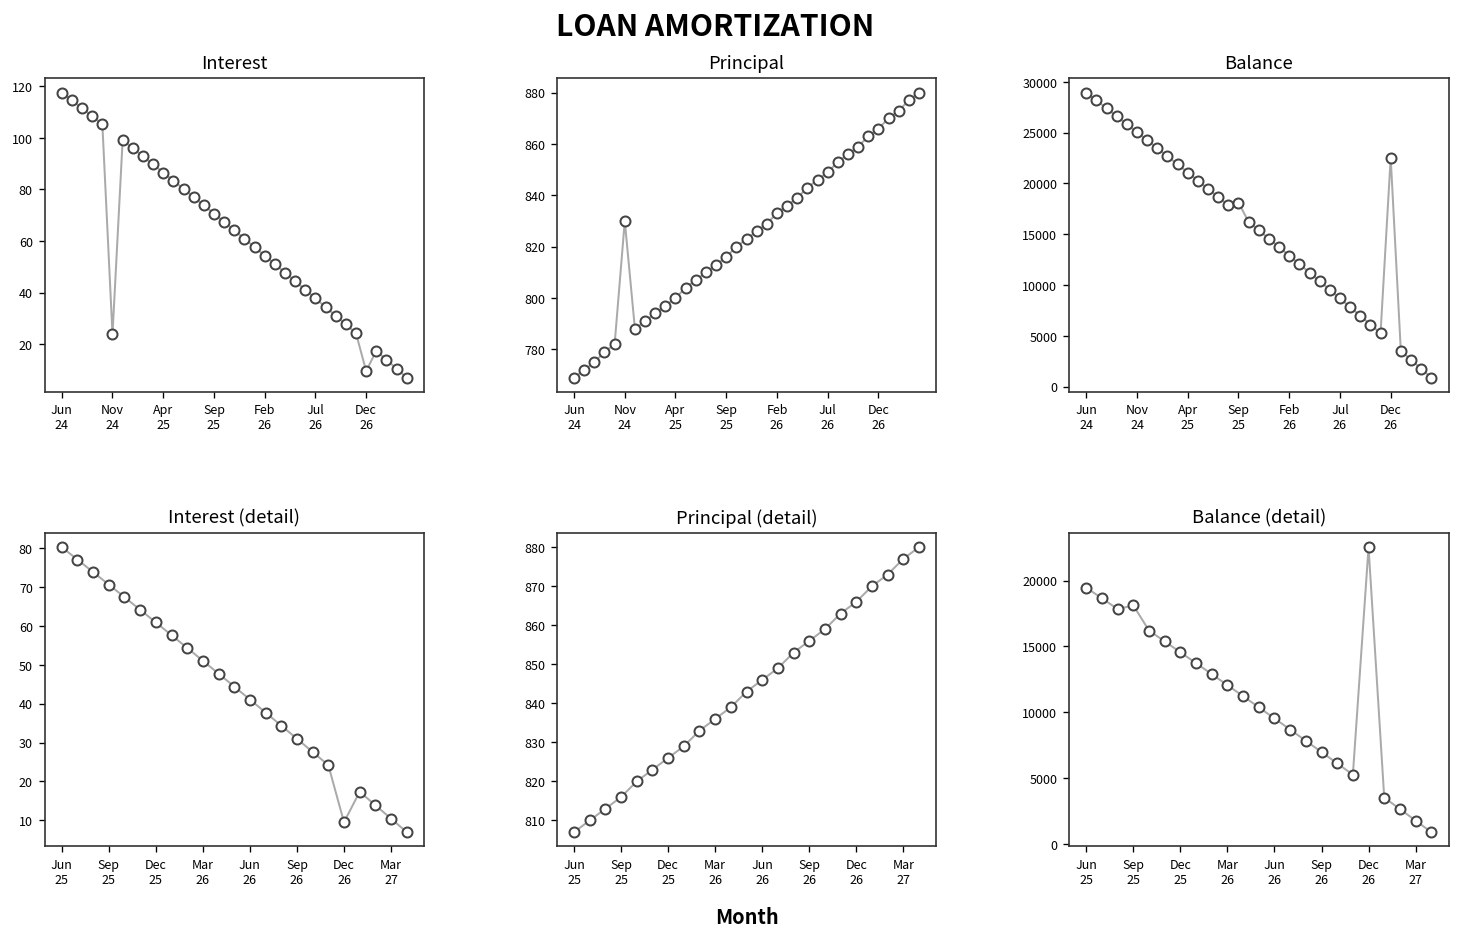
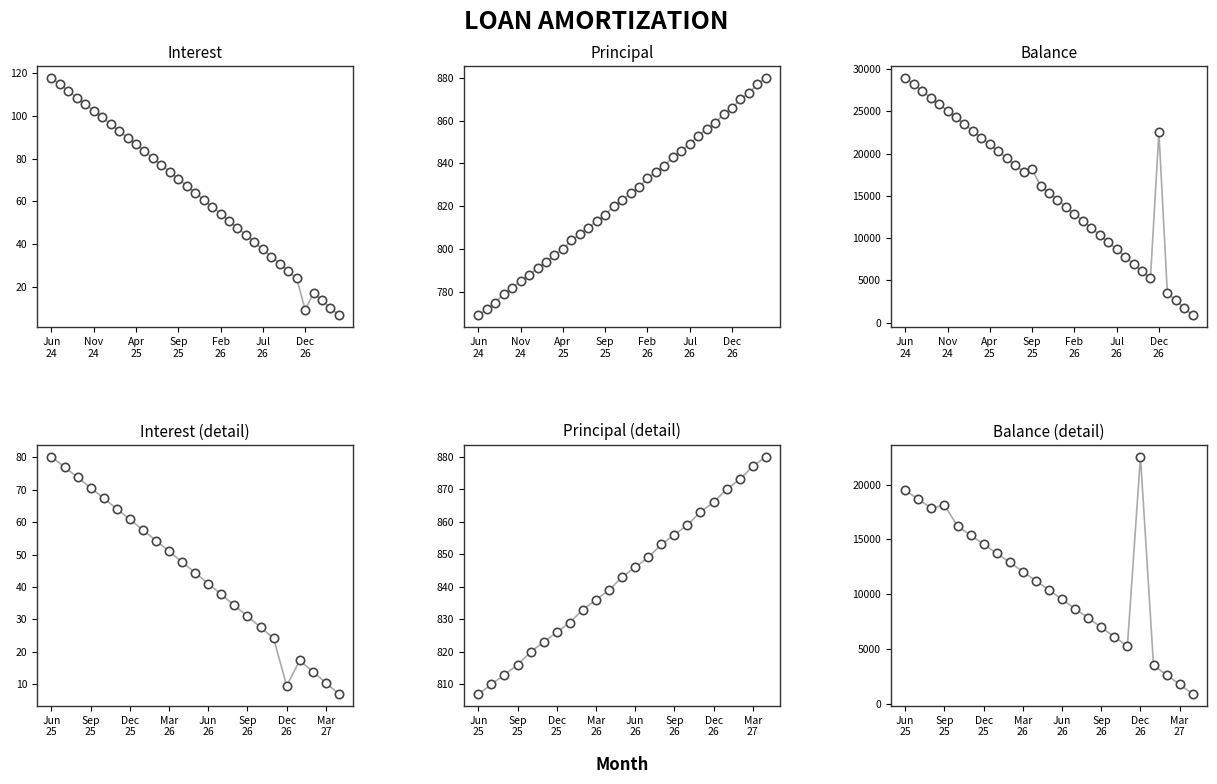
Interest, Nov 24: 24 -> 102
Principal, Nov 24: 830 -> 785
